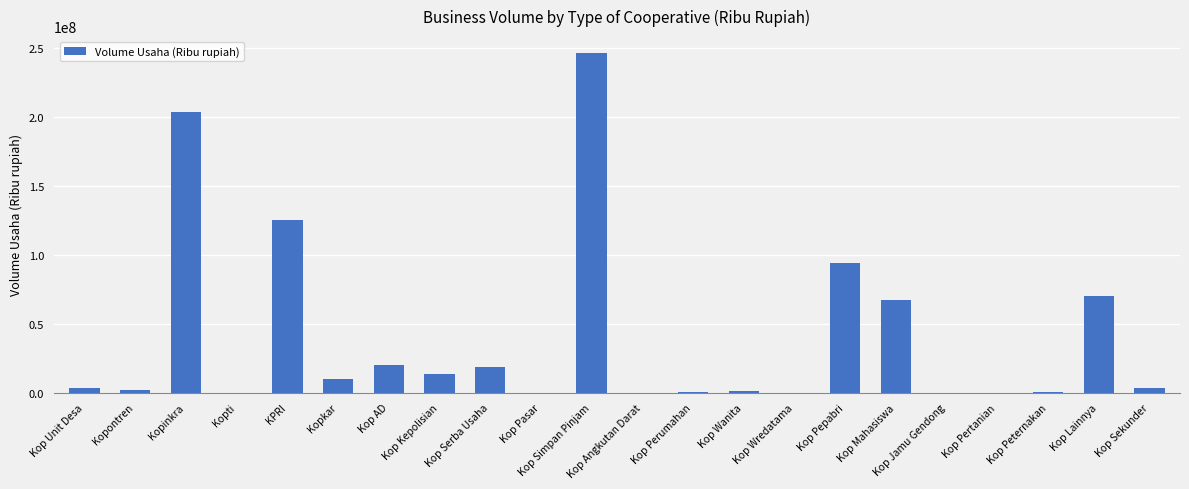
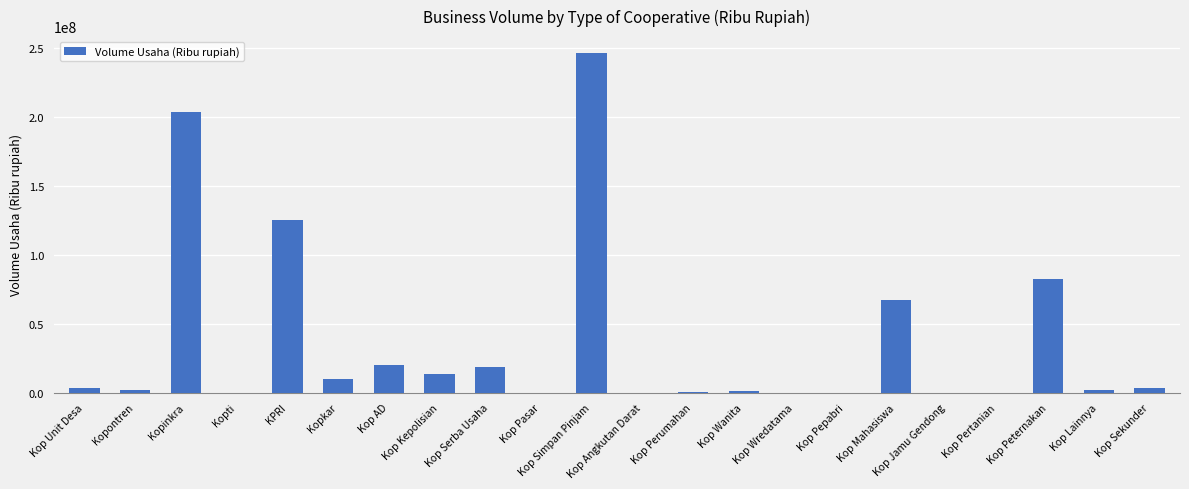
Kop Pepabri: 94000000 -> 0
Kop Peternakan: 0 -> 82000000
Kop Lainnya: 70000000 -> 2000000
